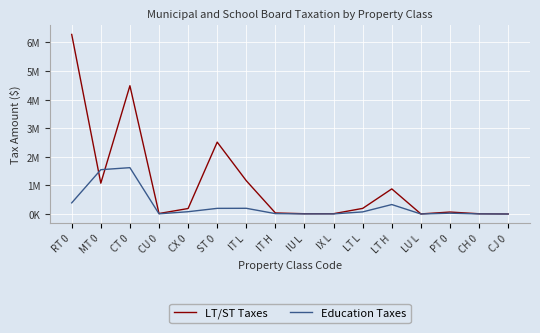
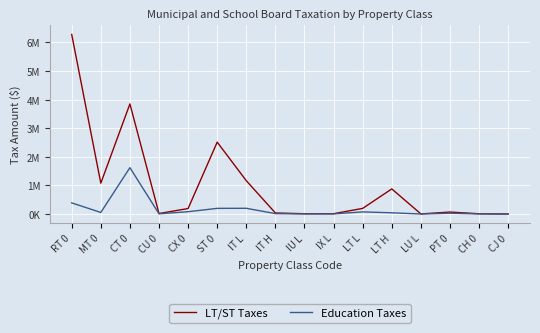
Education Taxes, MT 0: 1600000 -> 100000
LT/ST Taxes, CT 0: 4500000 -> 3900000
Education Taxes, LT H: 300000 -> 0
